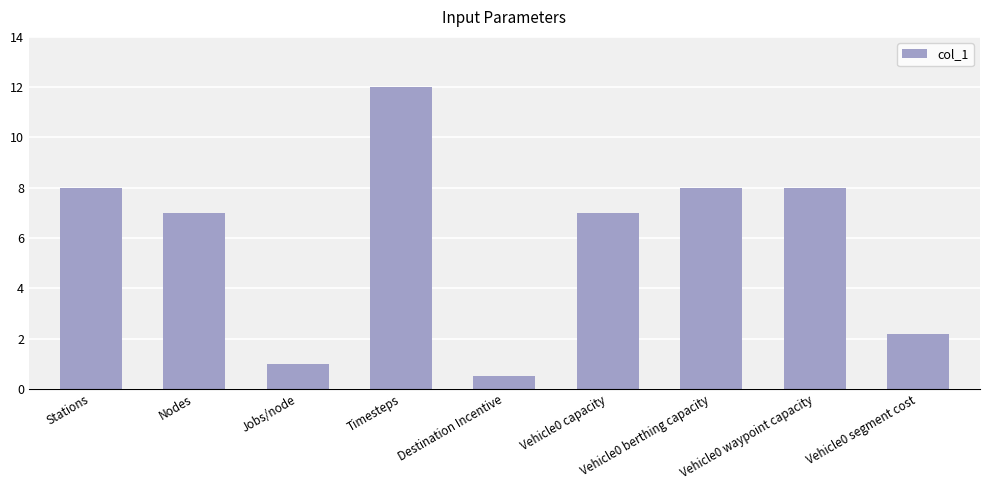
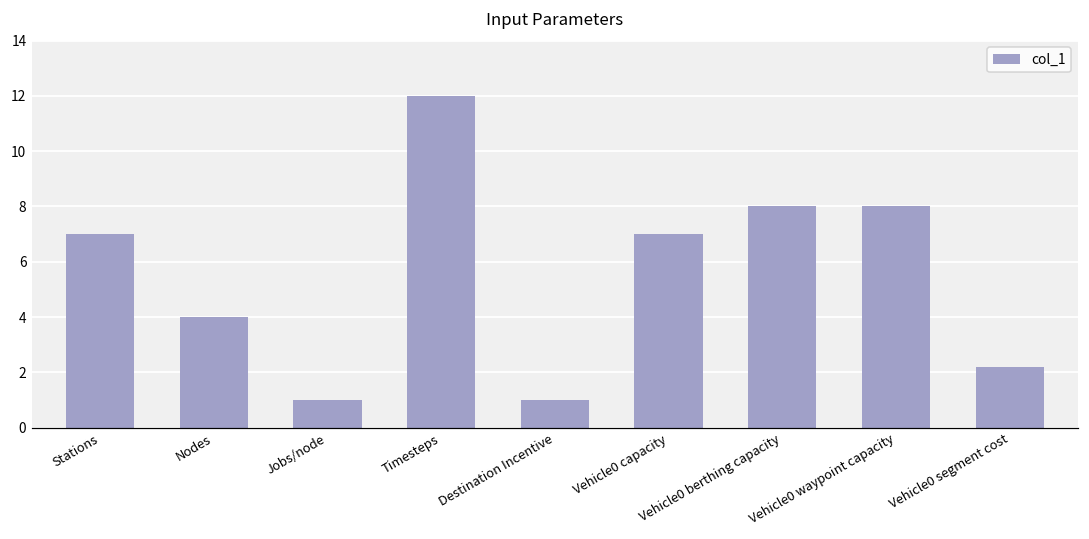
Stations: 8 -> 7
Nodes: 7 -> 4
Destination Incentive: 0.5 -> 1.0
